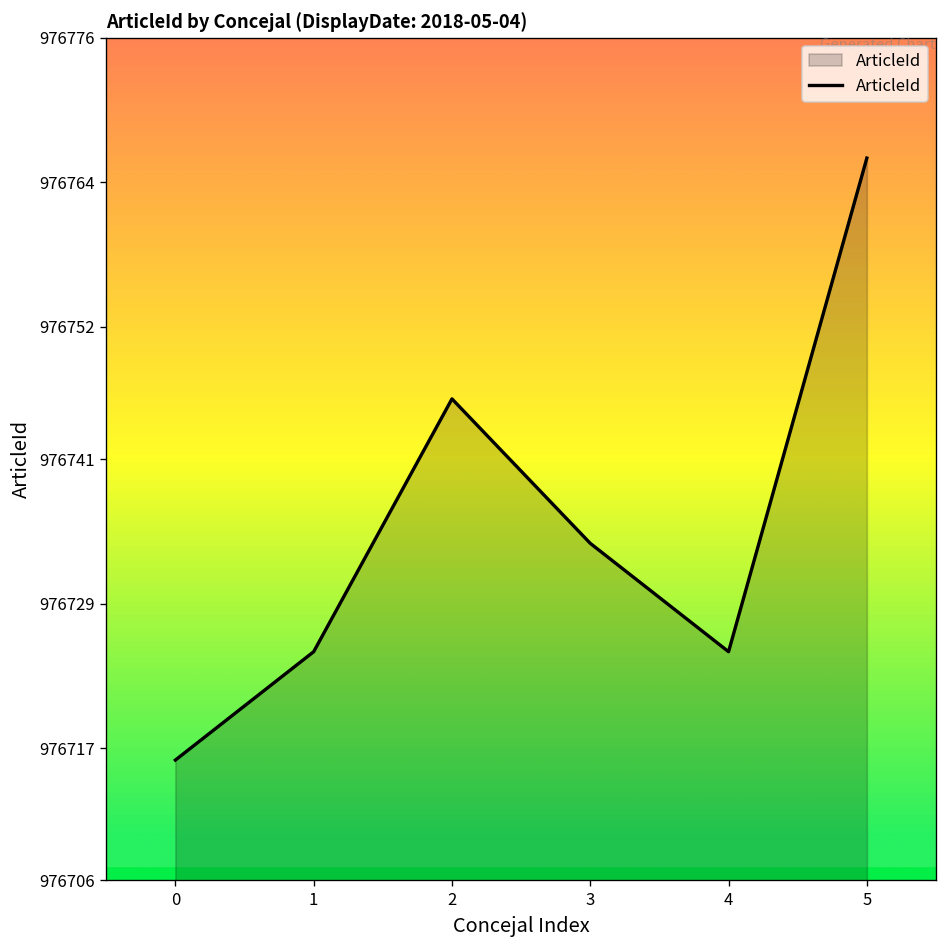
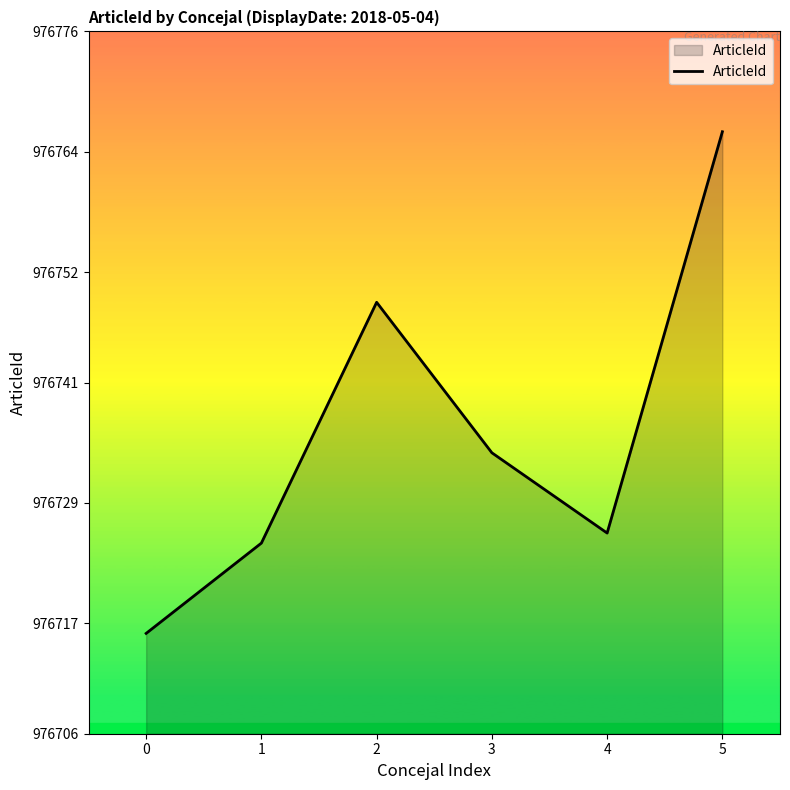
2: 976746 -> 976749
4: 976725 -> 976726
